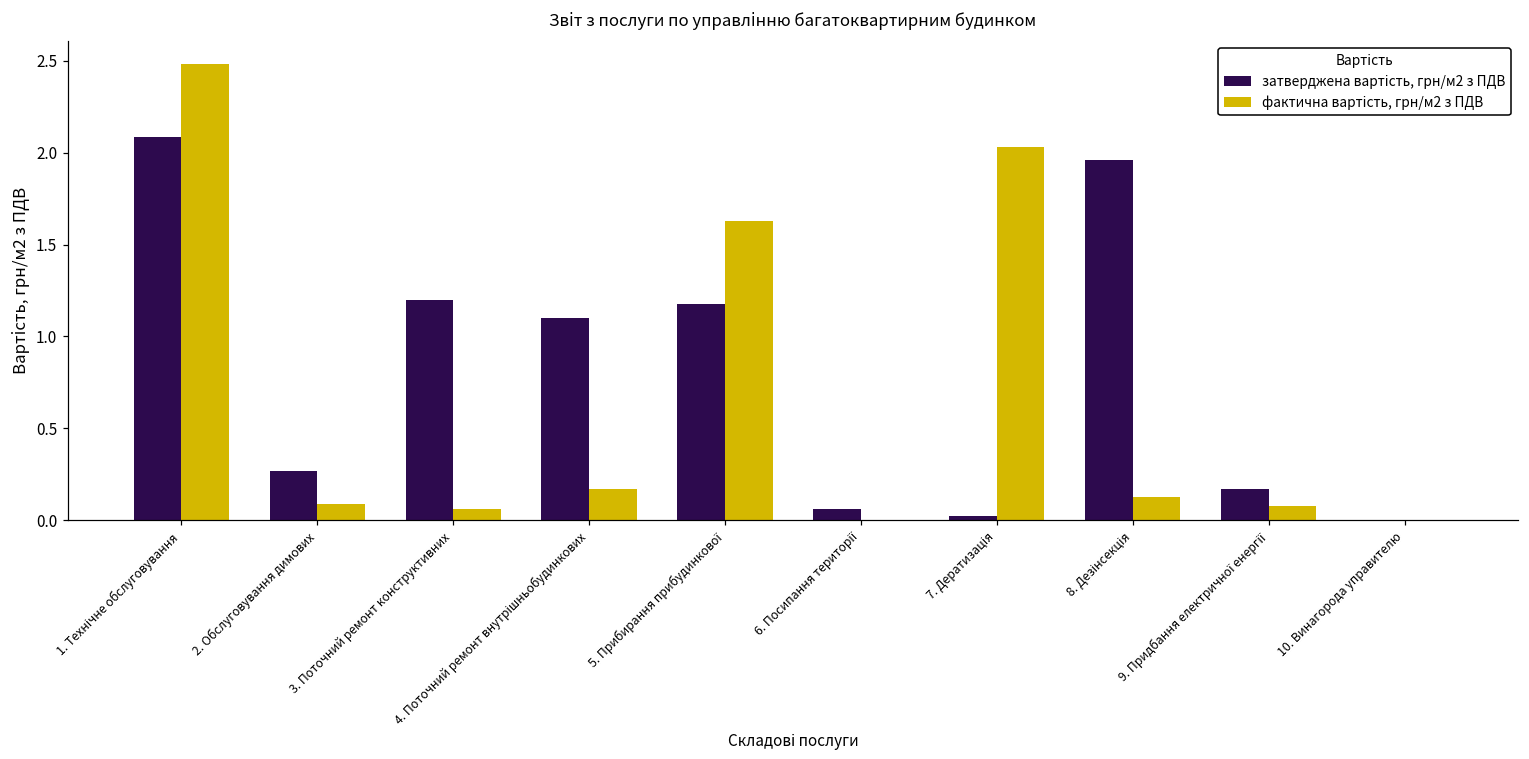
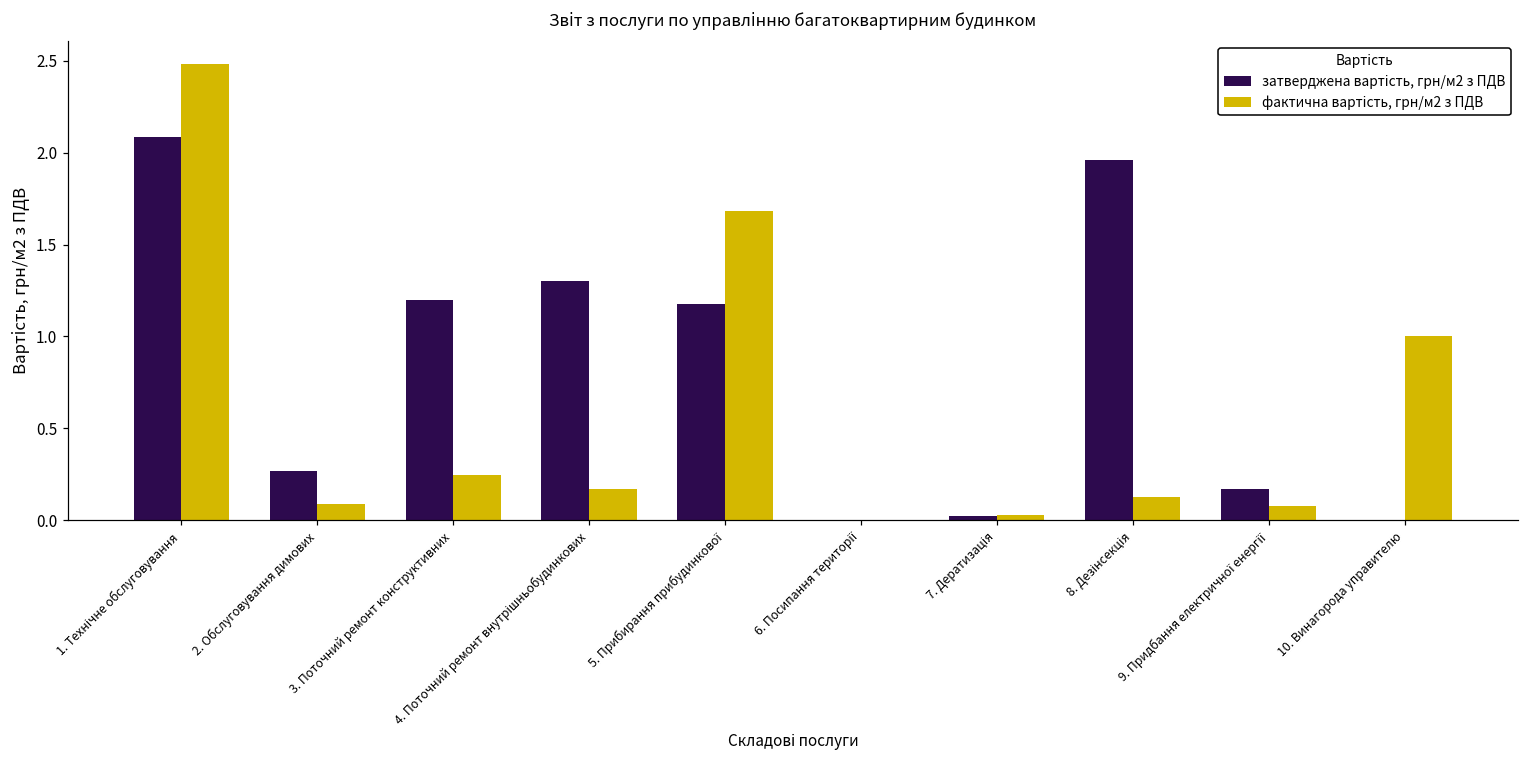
фактична вартість, грн/м2 з ПДВ, 3. Поточний ремонт конструктивних: 0.06 -> 0.25
затверджена вартість, грн/м2 з ПДВ, 4. Поточний ремонт внутрішньобудинкових: 1.1 -> 1.3
фактична вартість, грн/м2 з ПДВ, 5. Прибирання прибудинкової: 1.63 -> 1.68
затверджена вартість, грн/м2 з ПДВ, 6. Посипання території: 0.06 -> 0.00
фактична вартість, грн/м2 з ПДВ, 7. Дератизація: 2.03 -> 0.03
фактична вартість, грн/м2 з ПДВ, 10. Винагорода управителю: 0 -> 1
